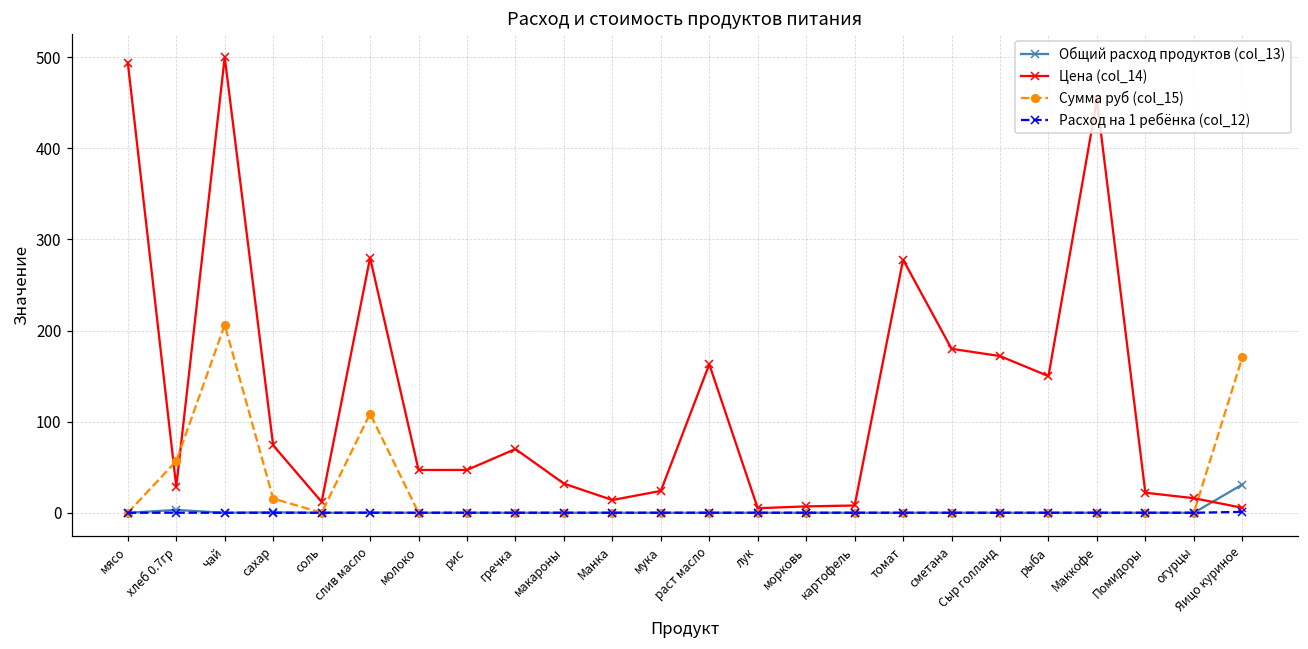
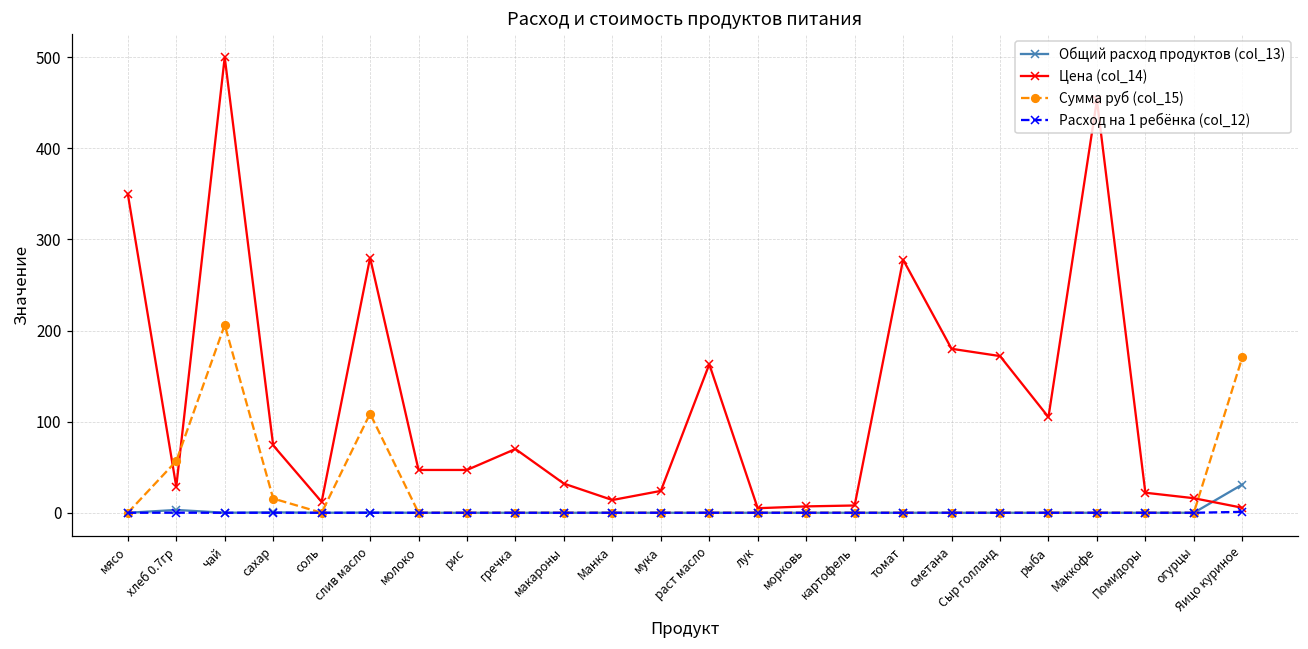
Цена (col_14), мясо: 490 -> 350
Цена (col_14), рыба: 150 -> 110
